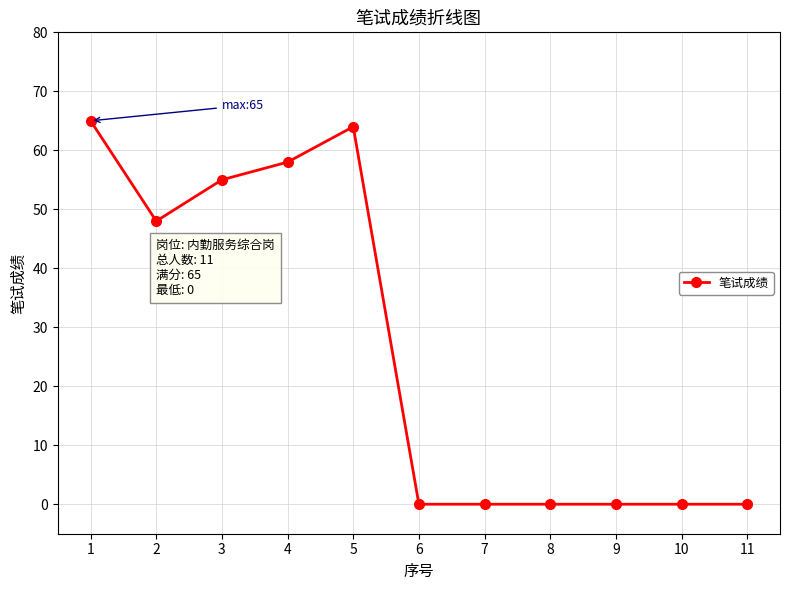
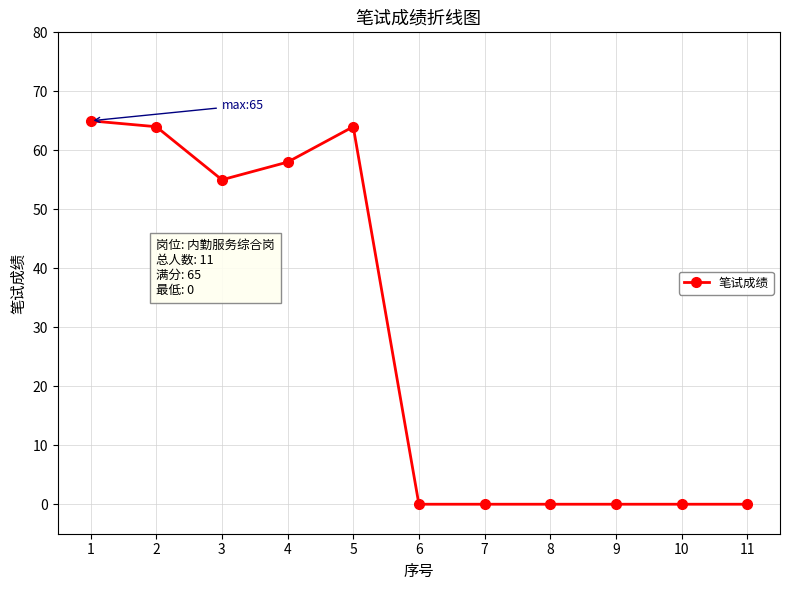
2: 48 -> 64
